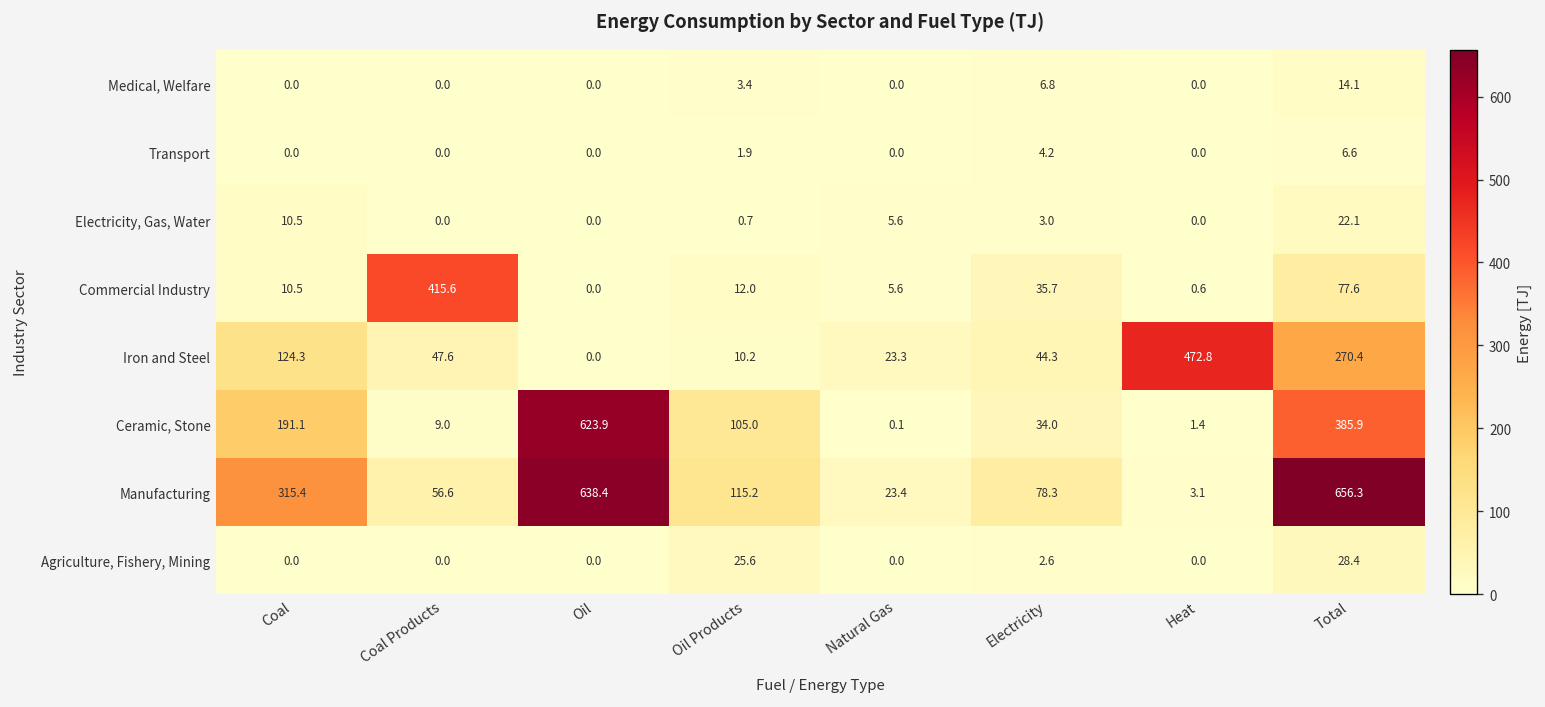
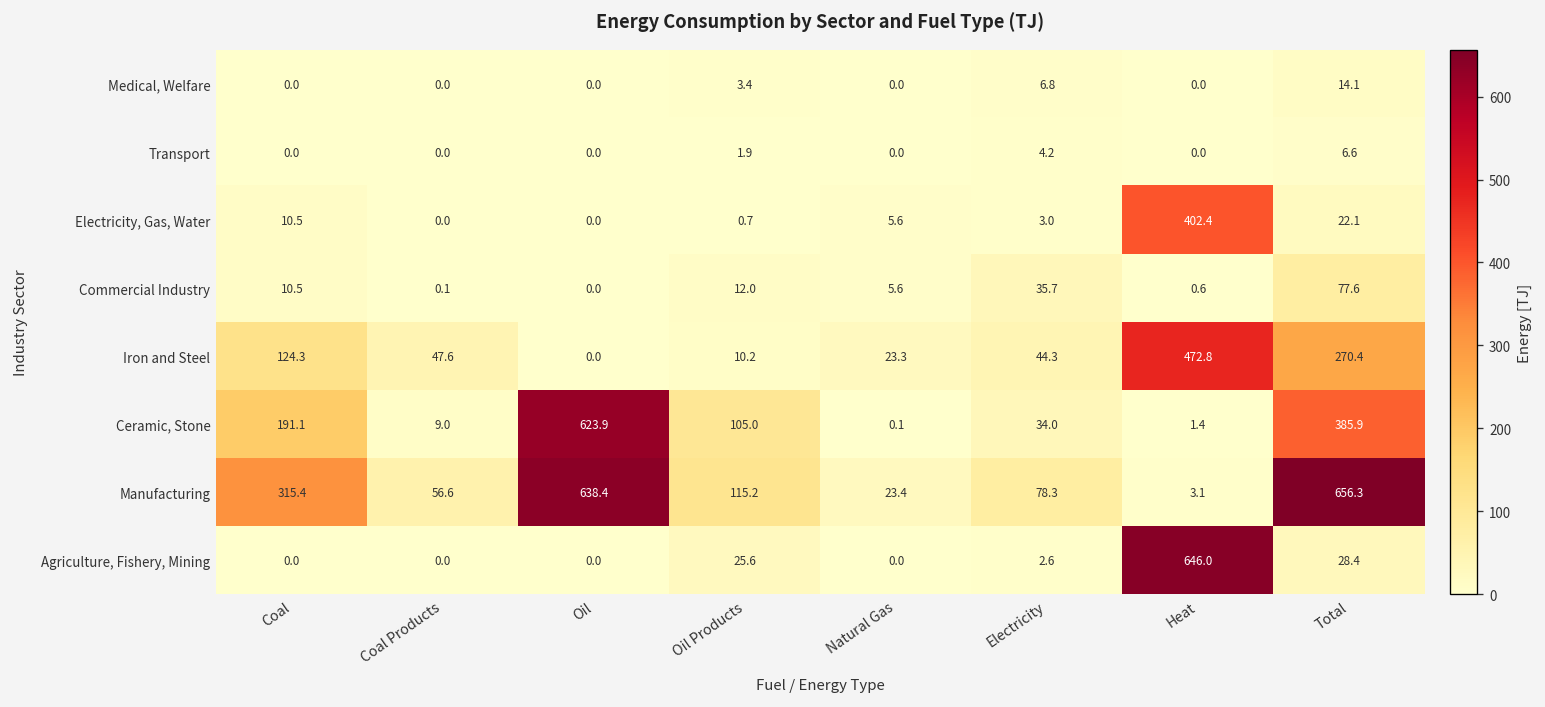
Electricity, Gas, Water, Heat: 0.0 -> 402.4
Commercial Industry, Coal Products: 415.6 -> 0.1
Agriculture, Fishery, Mining, Heat: 0.0 -> 646.0
